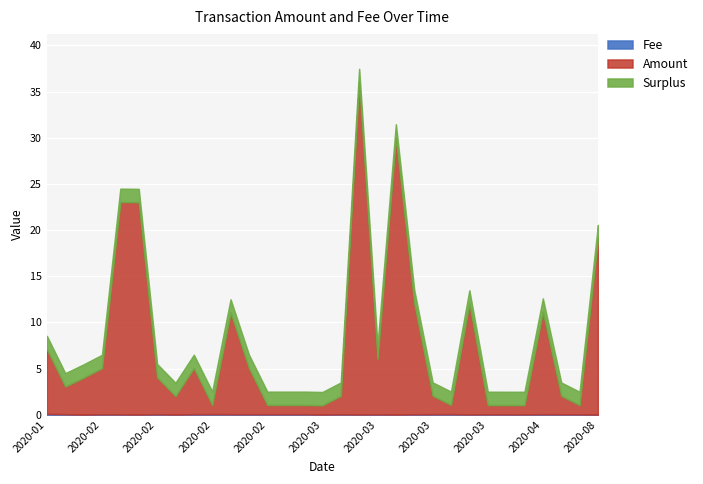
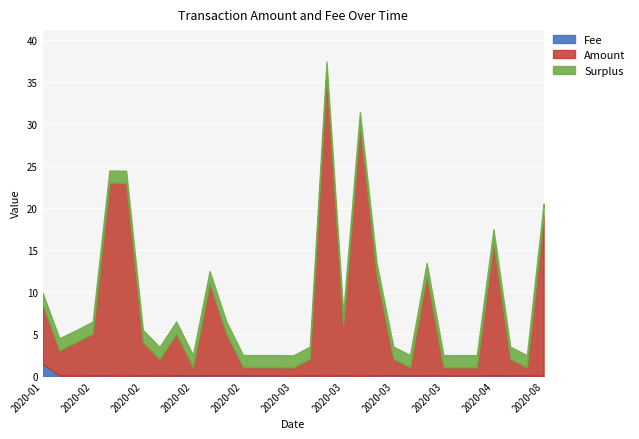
Fee, 2020-01: 0 -> 1
Amount, 2020-04: 11 -> 16
